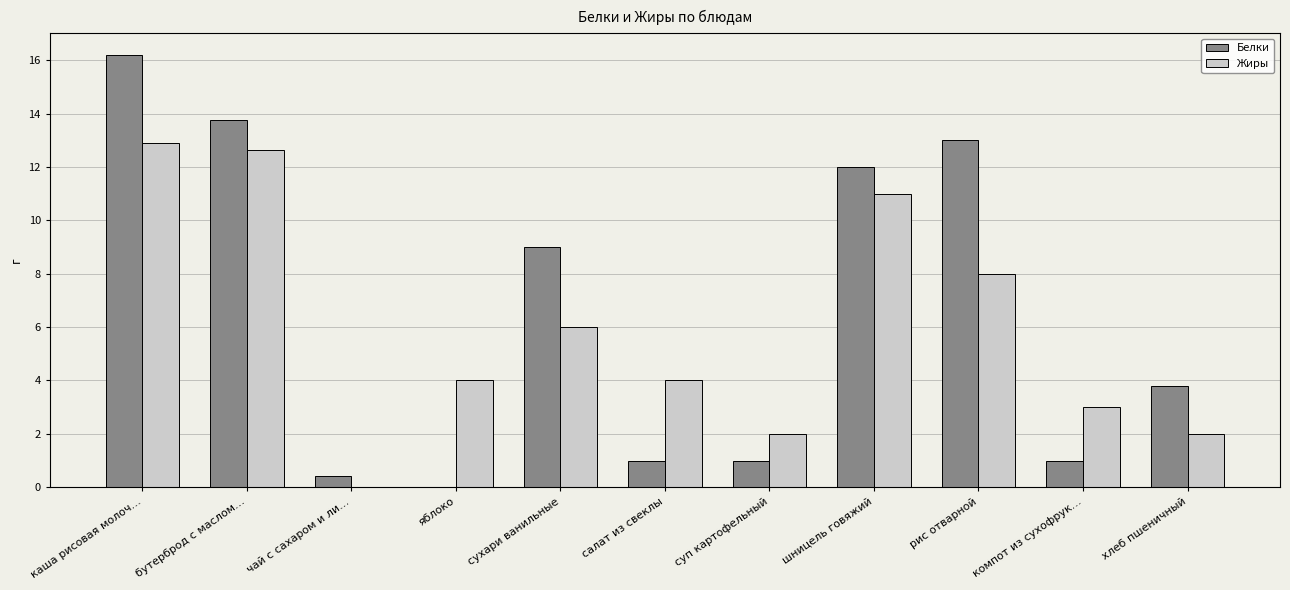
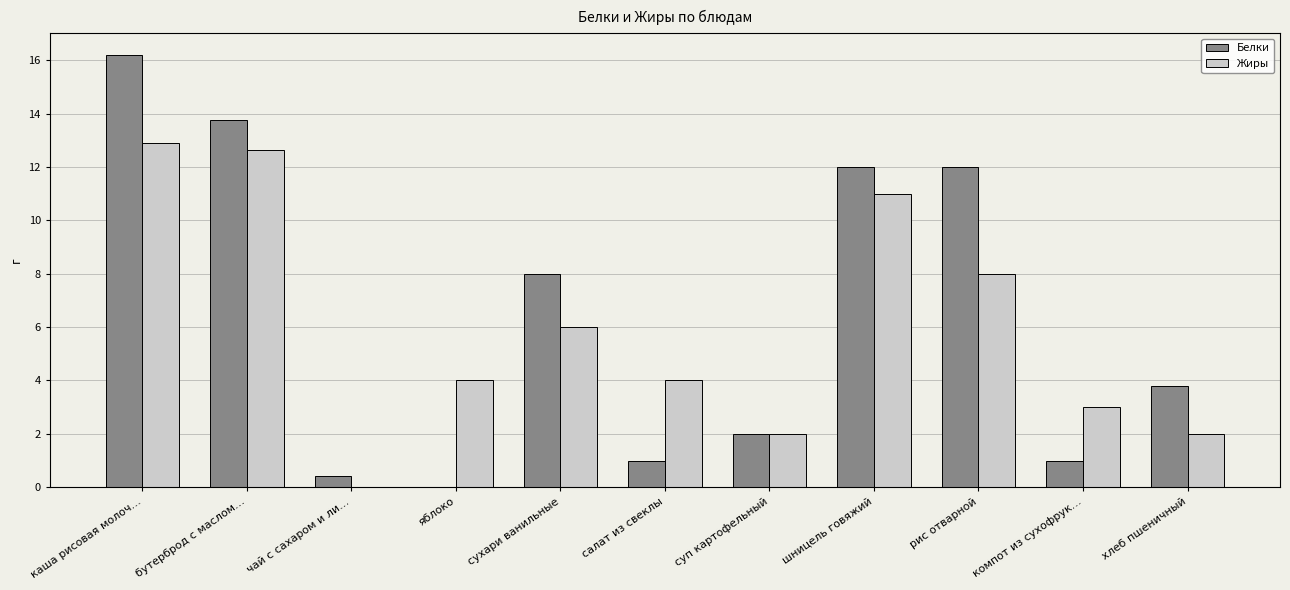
Белки, сухари ванильные: 9 -> 8
Белки, суп картофельный: 1 -> 2
Белки, рис отварной: 13 -> 12
